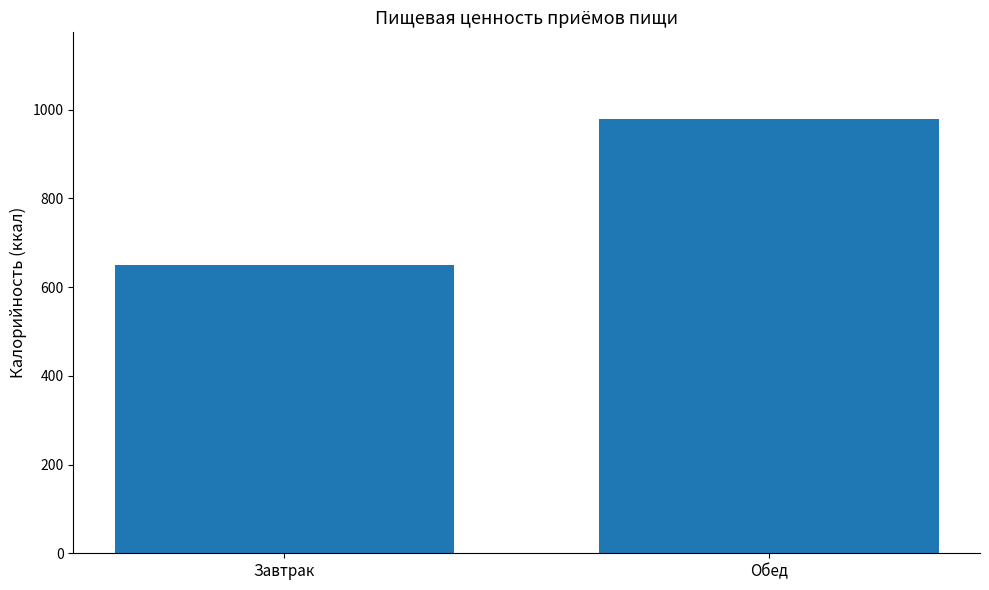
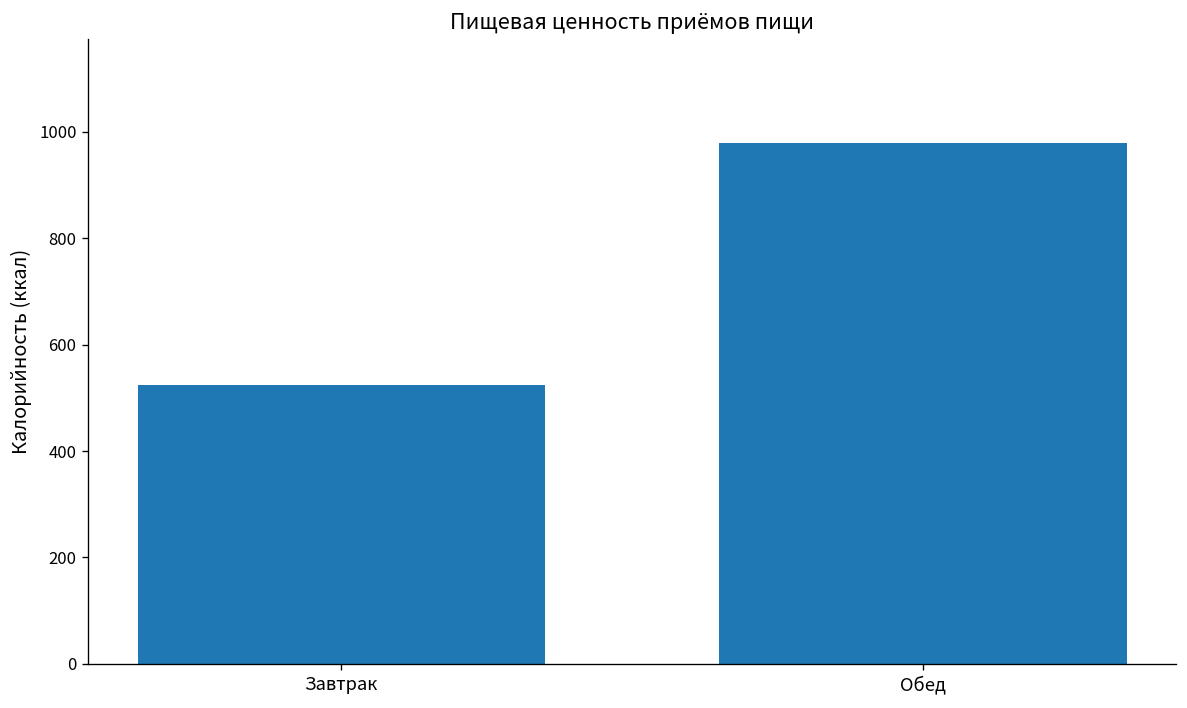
Завтрак: 650 -> 520
